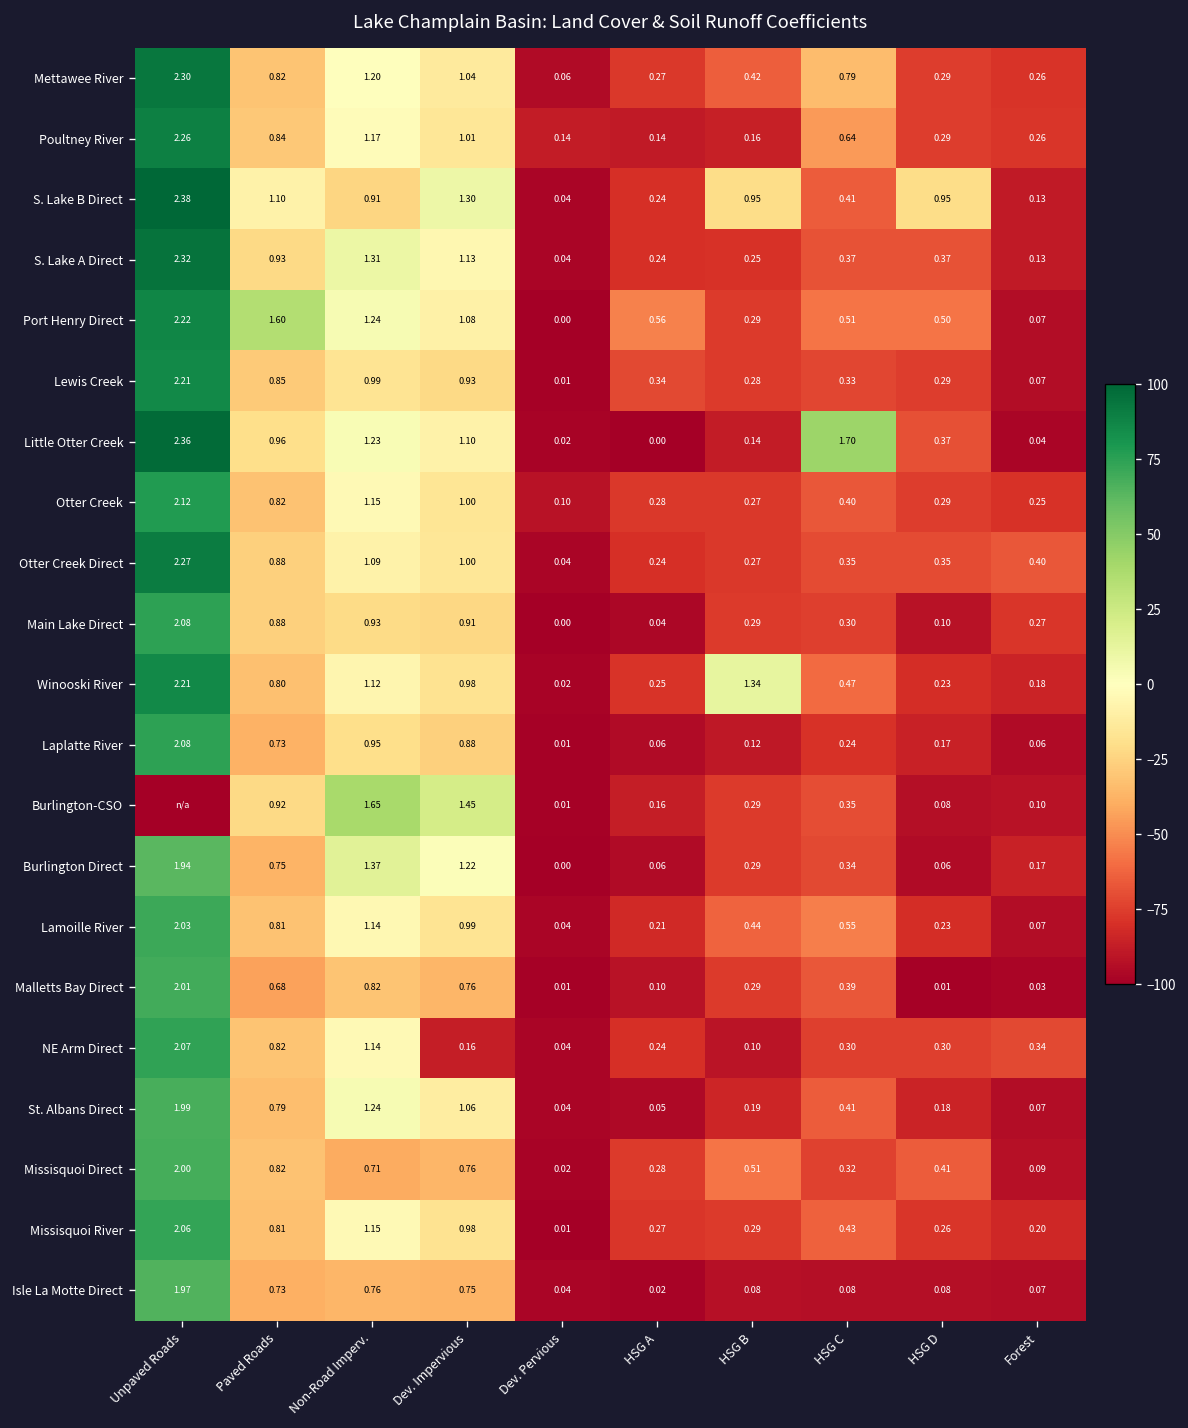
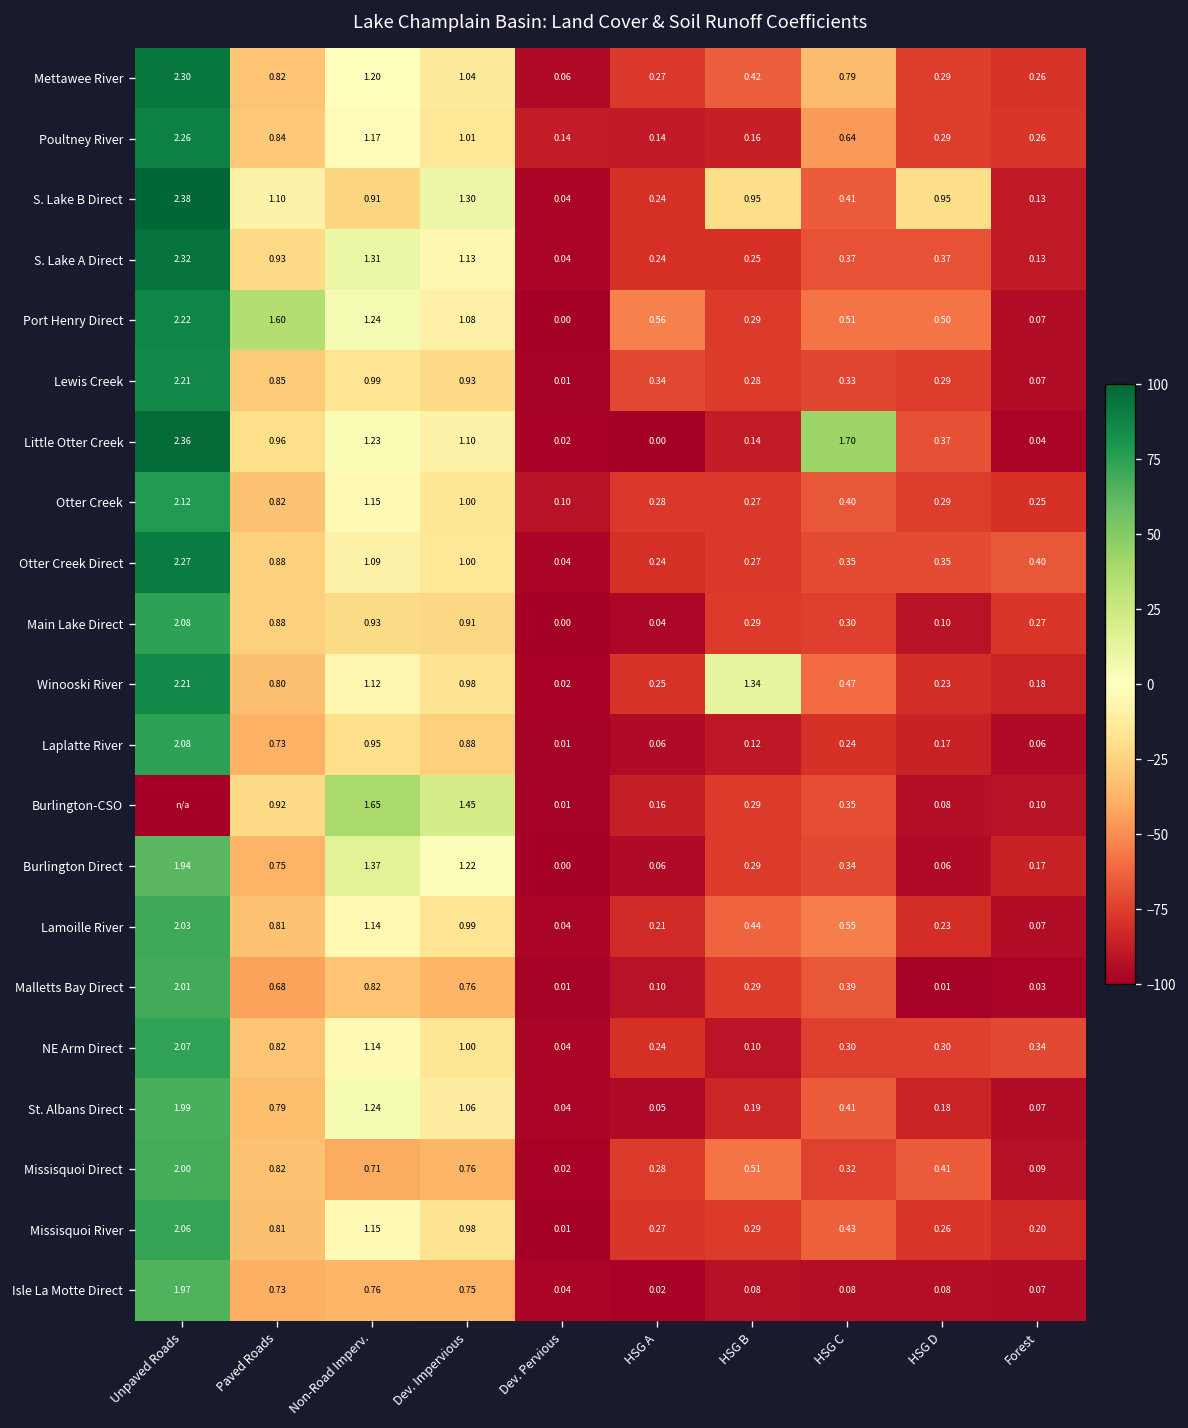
NE Arm Direct, Dev. Impervious: 0.16 -> 1.00
